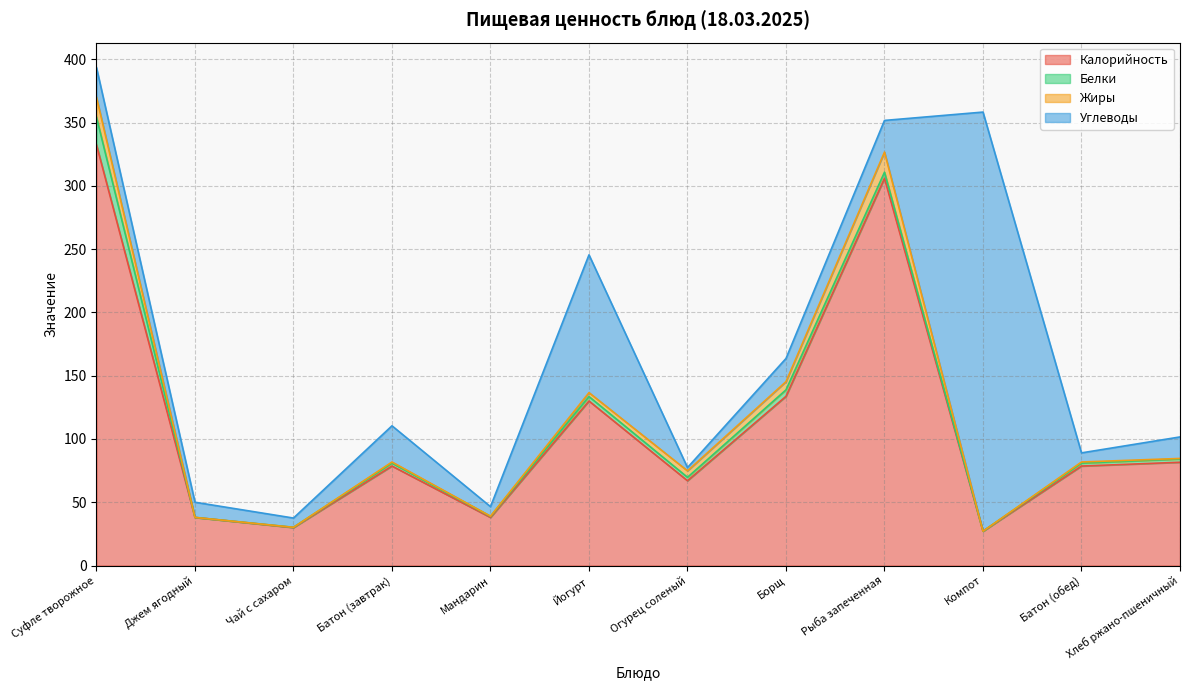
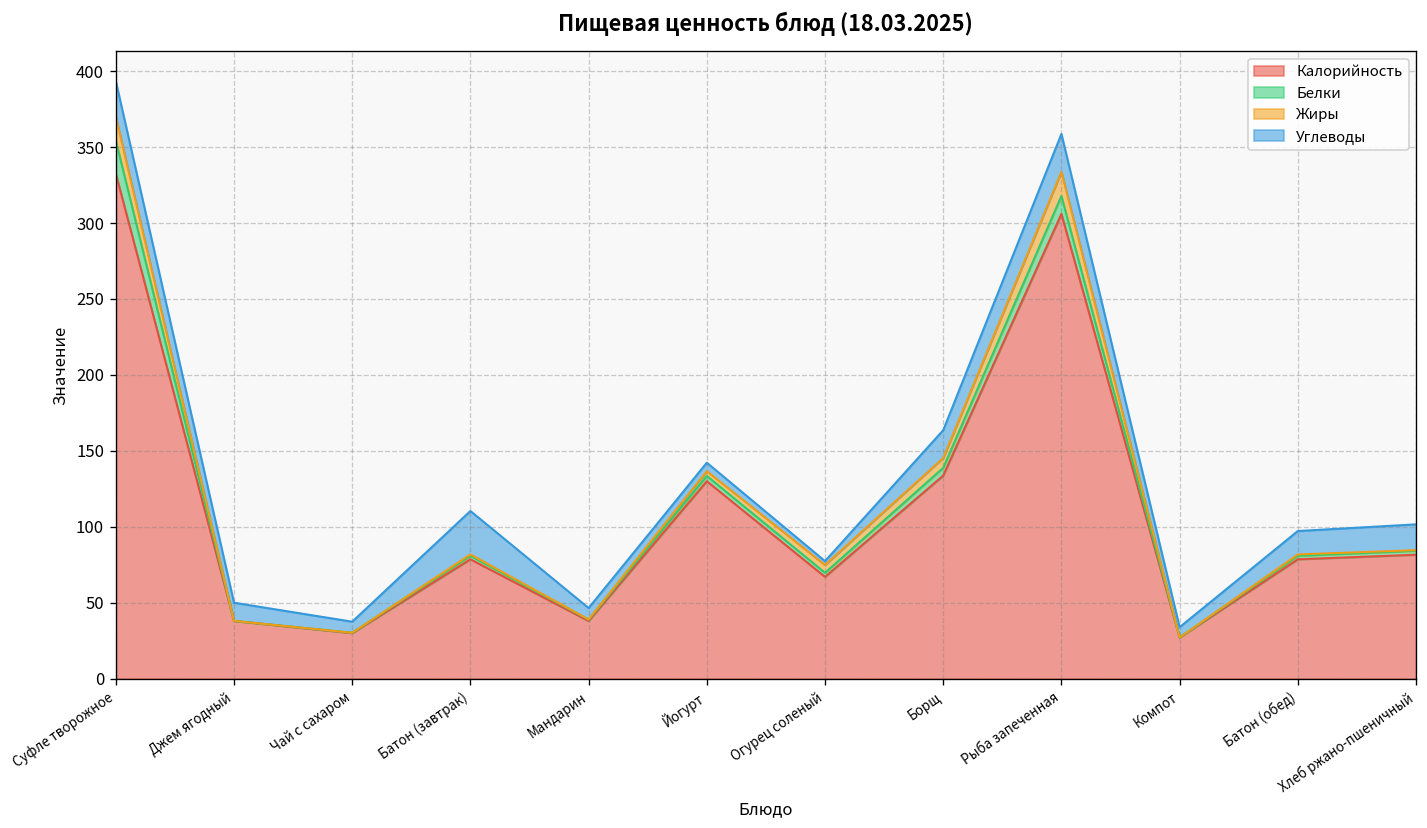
Углеводы, Йогурт: 109 -> 6
Белки, Рыба запеченная: 5 -> 12
Углеводы, Компот: 331 -> 7
Углеводы, Батон (обед): 7 -> 15
